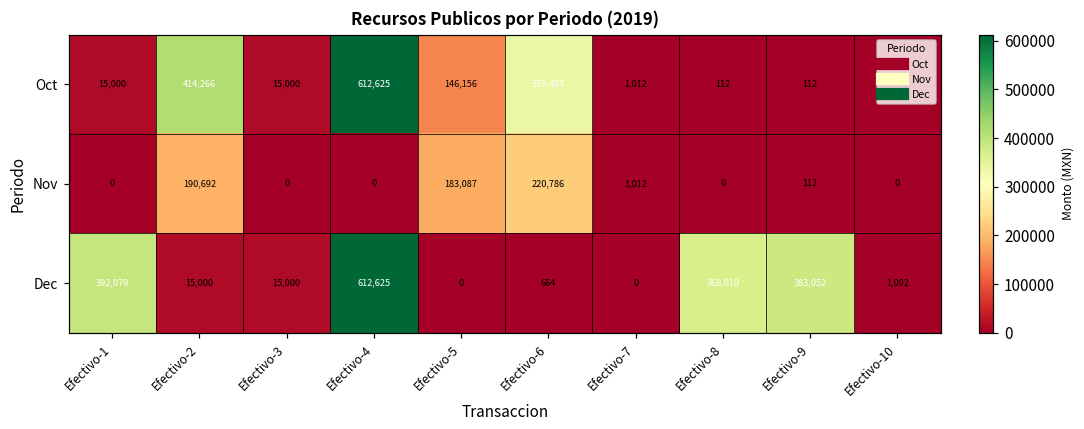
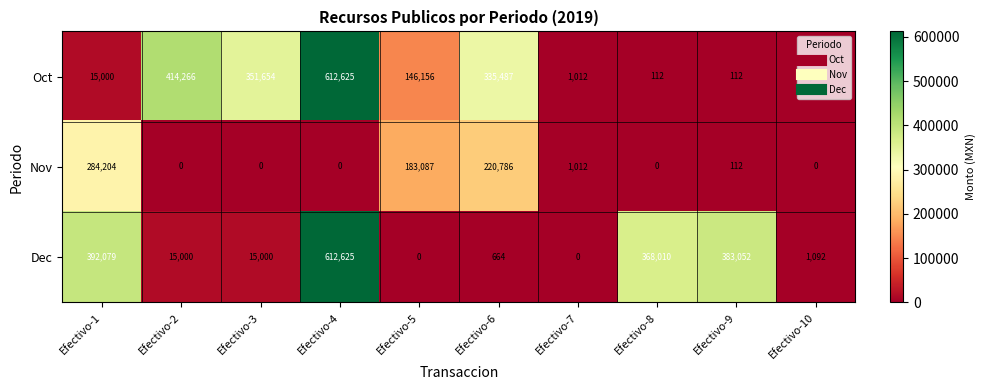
Oct, Efectivo-3: 15,000 -> 351,654
Nov, Efectivo-1: 0 -> 284,204
Nov, Efectivo-2: 190,692 -> 0
